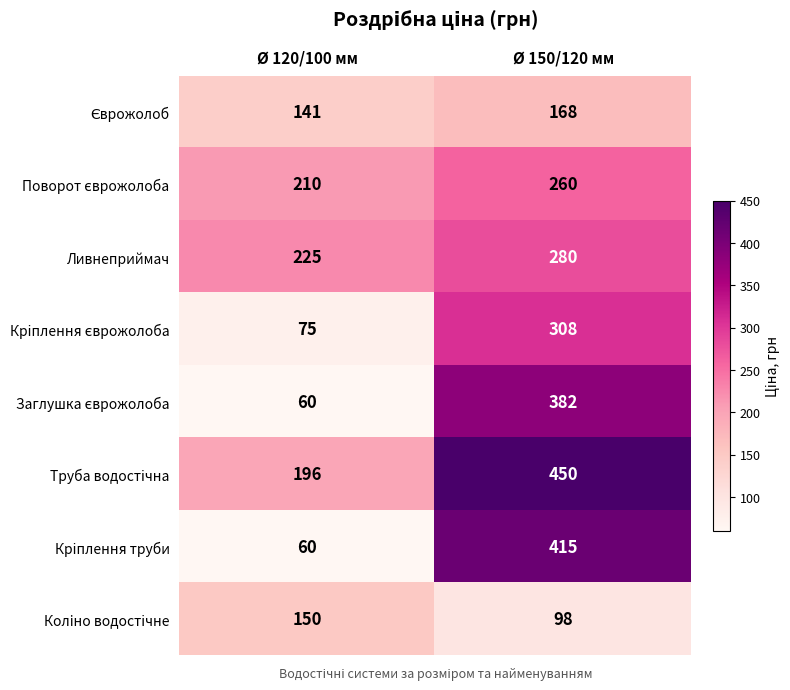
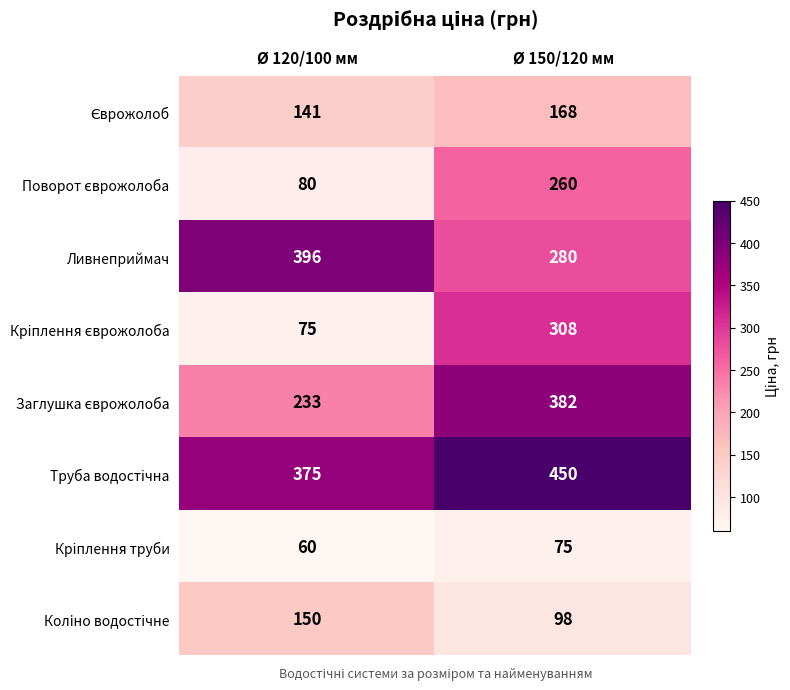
Поворот єврожолоба, Ø 120/100 мм: 210 -> 80
Ливнеприймач, Ø 120/100 мм: 225 -> 396
Заглушка єврожолоба, Ø 120/100 мм: 60 -> 233
Труба водостічна, Ø 120/100 мм: 196 -> 375
Кріплення труби, Ø 150/120 мм: 415 -> 75
